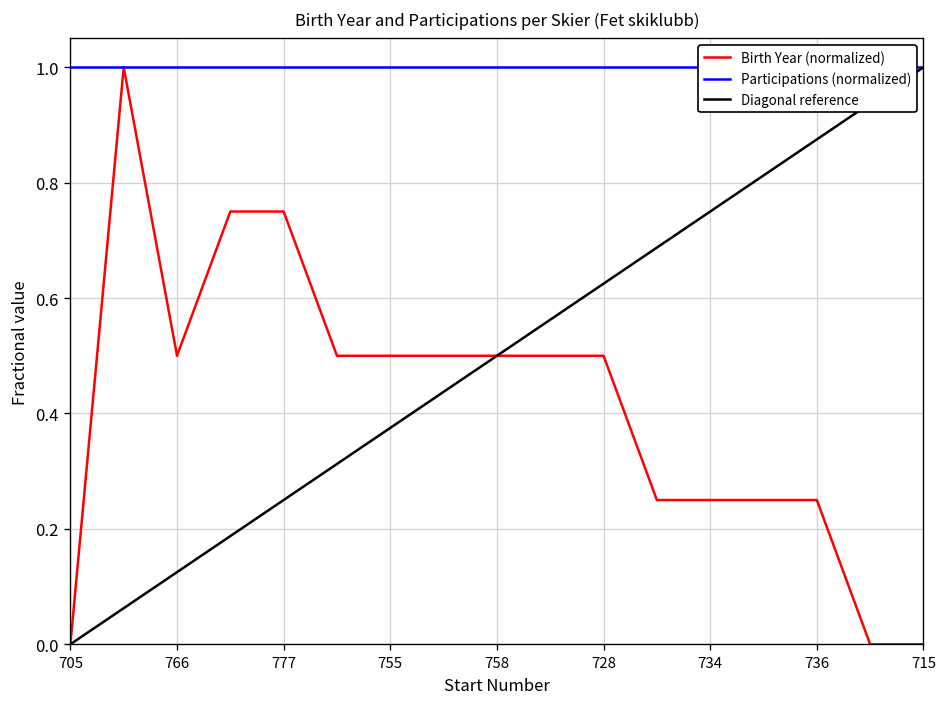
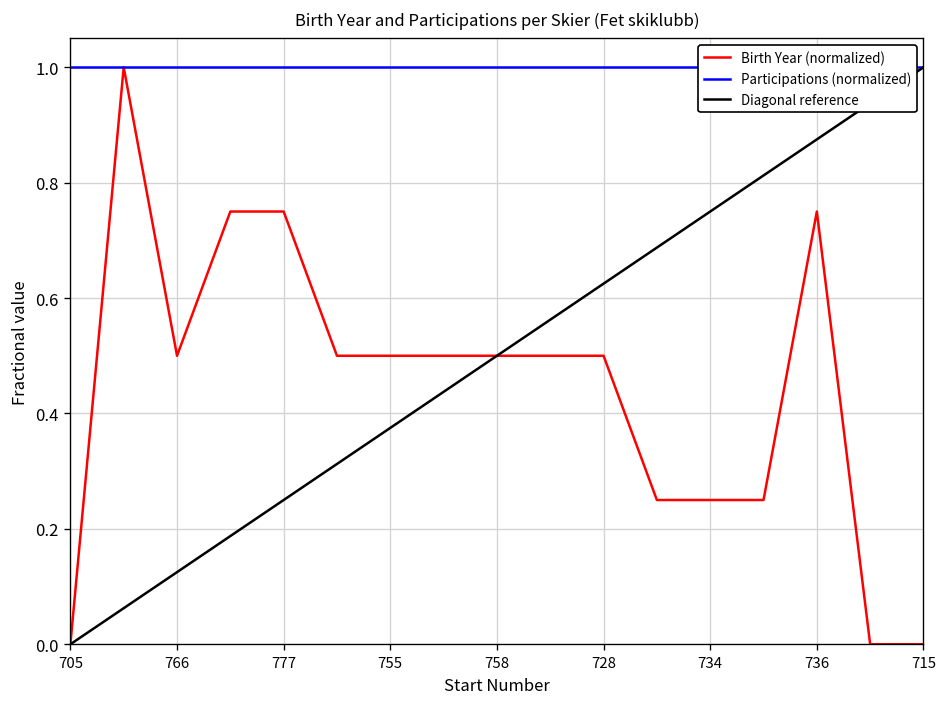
Birth Year (normalized), 736: 0.25 -> 0.75
